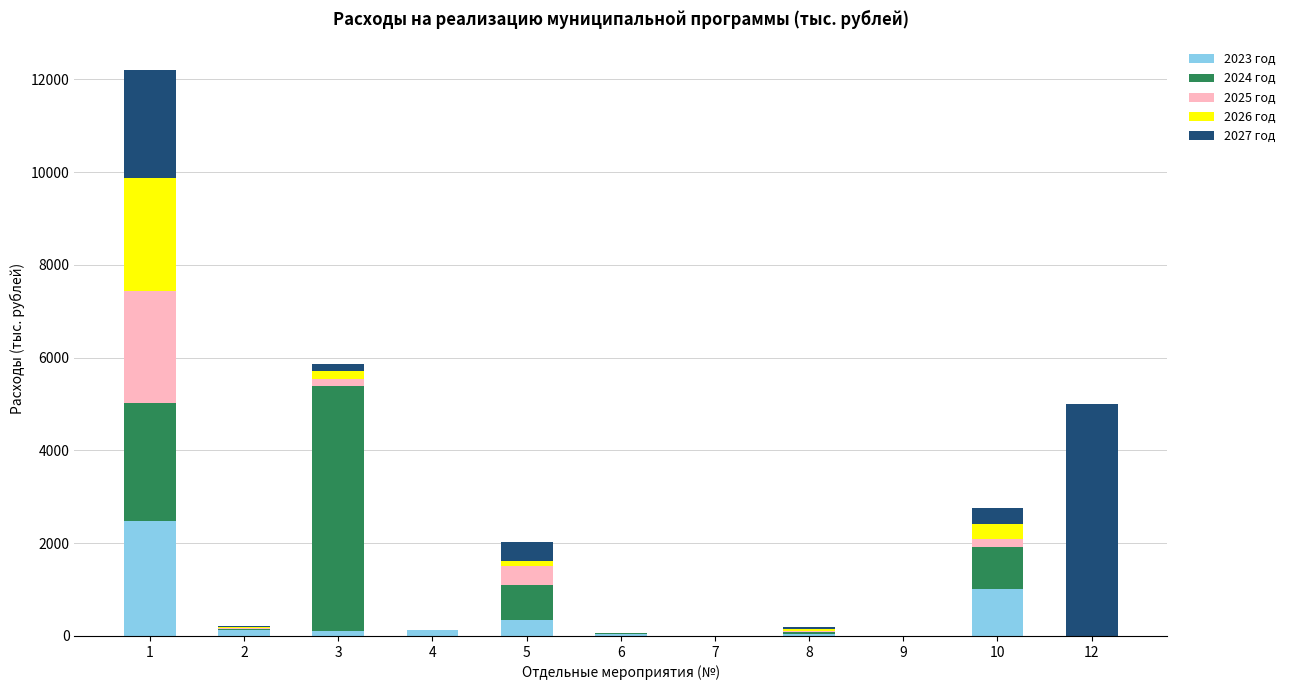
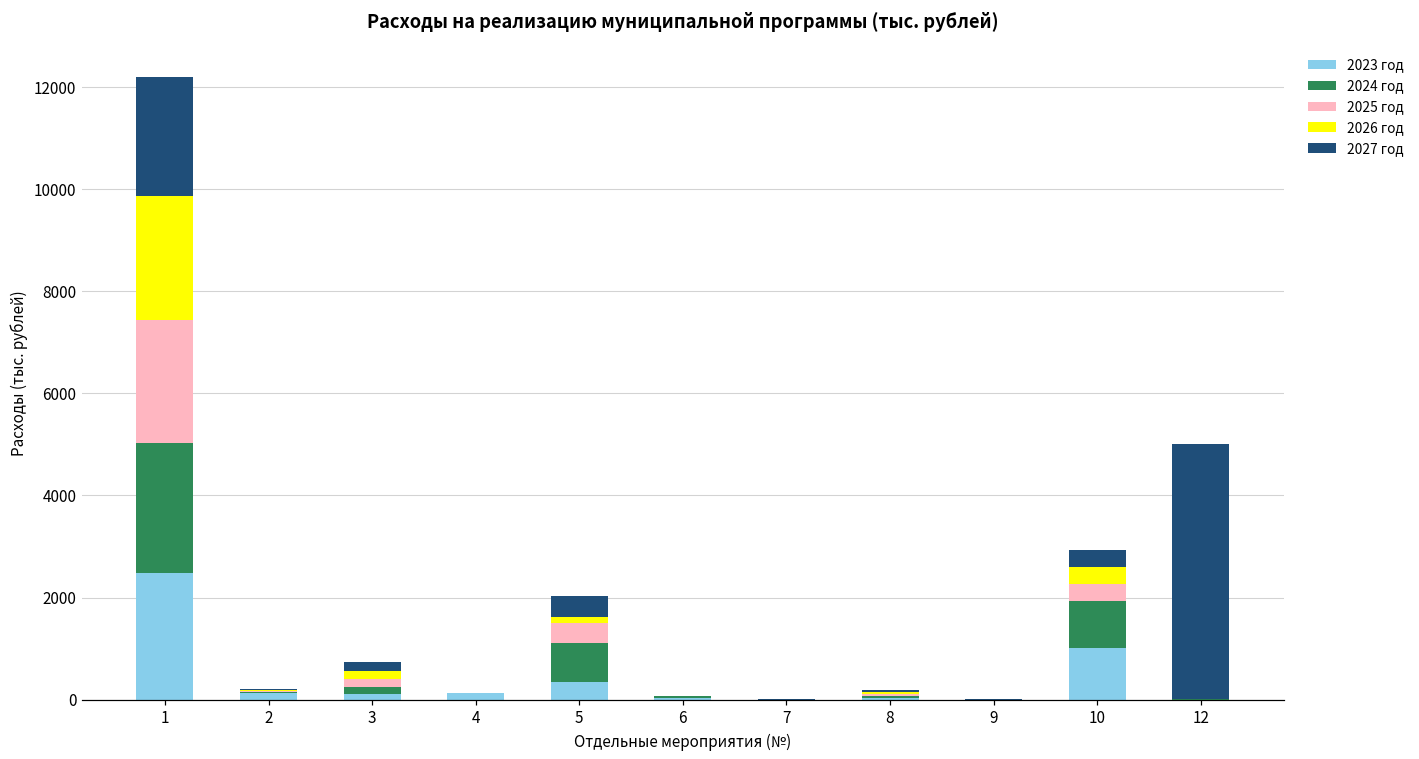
2024 год, 3: 5300 -> 100
2025 год, 10: 200 -> 300
